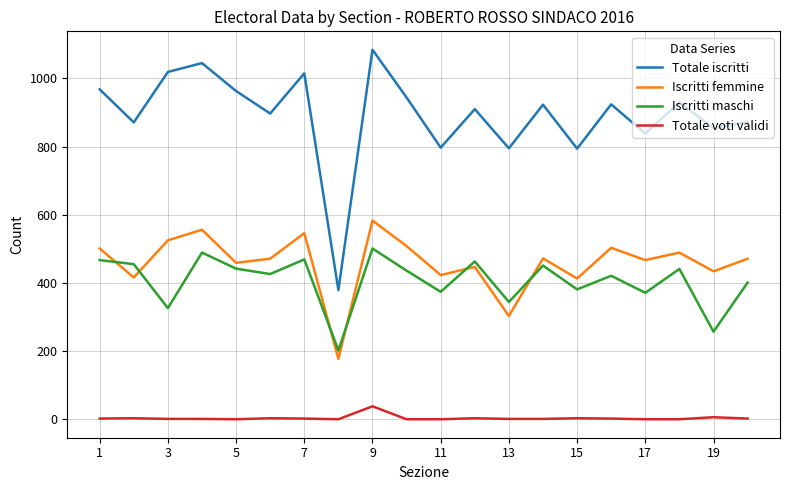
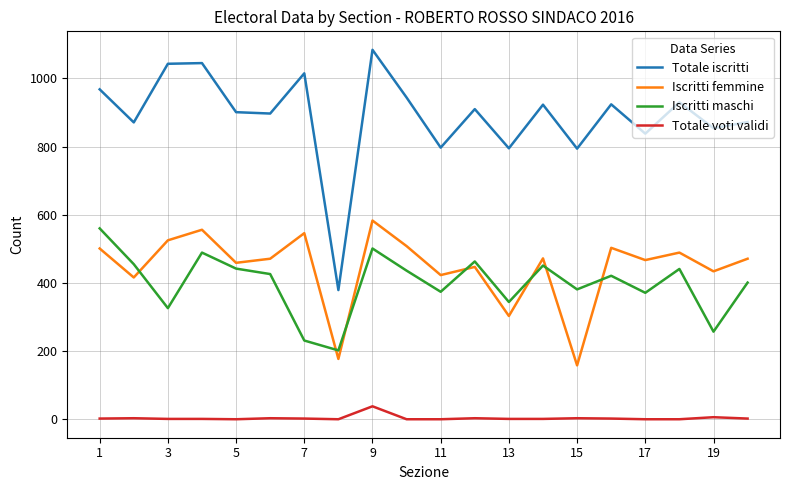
Iscritti maschi, 1: 470 -> 560
Totale iscritti, 3: 1020 -> 1040
Totale iscritti, 5: 960 -> 900
Iscritti maschi, 7: 470 -> 230
Iscritti femmine, 15: 410 -> 160
